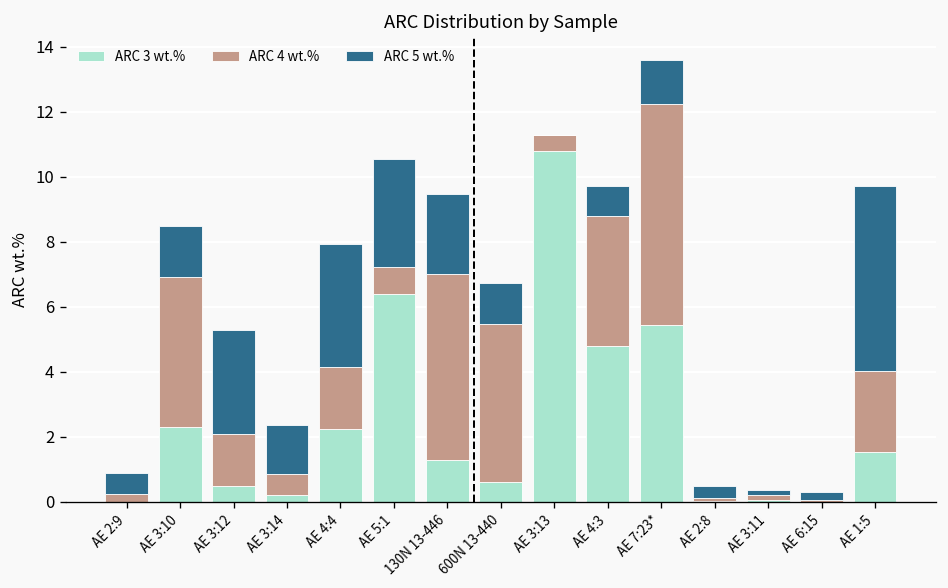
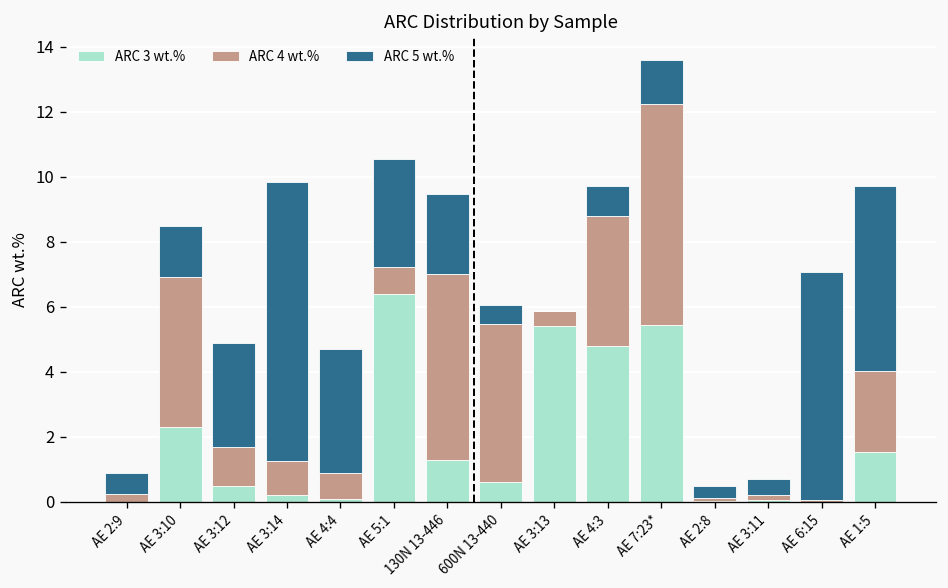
ARC 4 wt.%, AE 3:12: 1.6 -> 1.2
ARC 4 wt.%, AE 3:14: 0.7 -> 1.1
ARC 5 wt.%, AE 3:14: 1.5 -> 8.6
ARC 3 wt.%, AE 4:4: 2.2 -> 0.1
ARC 4 wt.%, AE 4:4: 1.9 -> 0.8
ARC 5 wt.%, 600N 13-440: 1.2 -> 0.6
ARC 3 wt.%, AE 3:13: 10.8 -> 5.4
ARC 5 wt.%, AE 3:11: 0.2 -> 0.5
ARC 5 wt.%, AE 6:15: 0.2 -> 7.0
